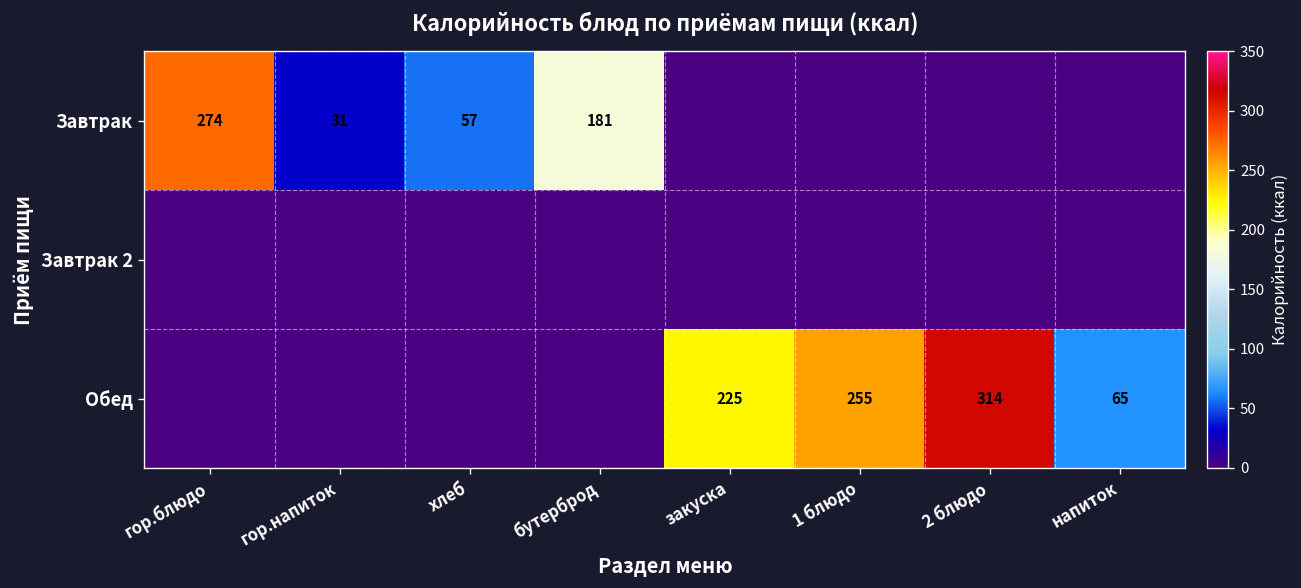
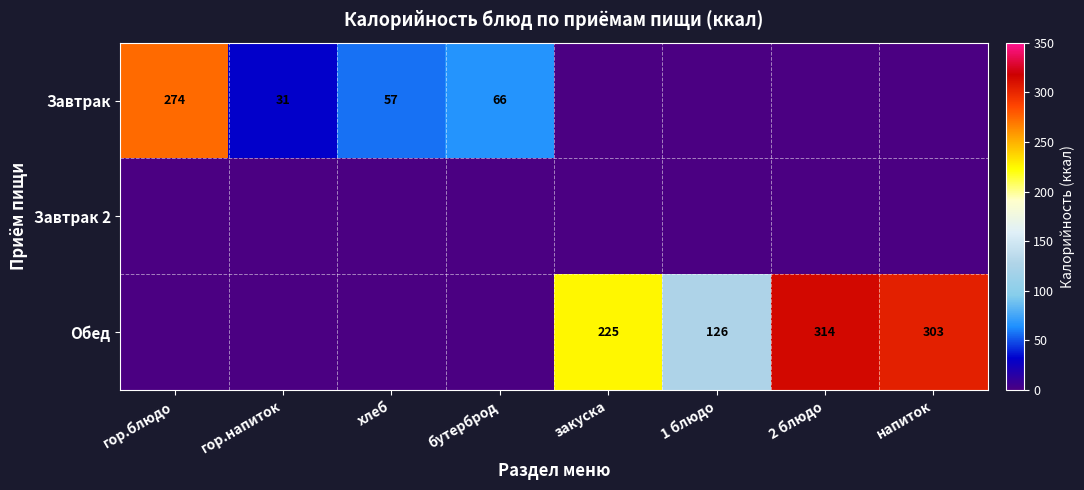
Завтрак, бутерброд: 181 -> 66
Обед, 1 блюдо: 255 -> 126
Обед, напиток: 65 -> 303
